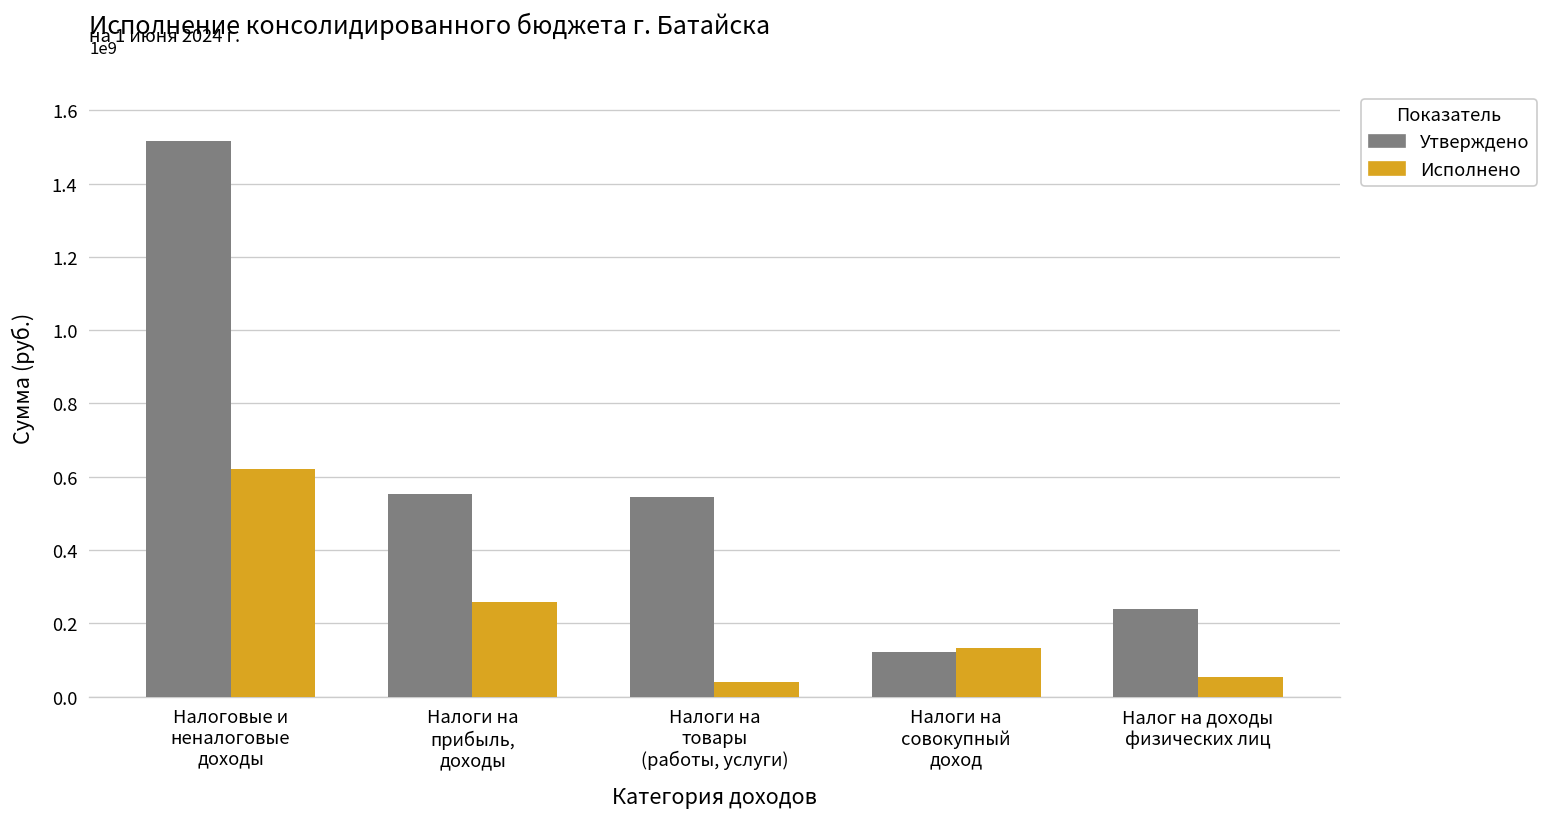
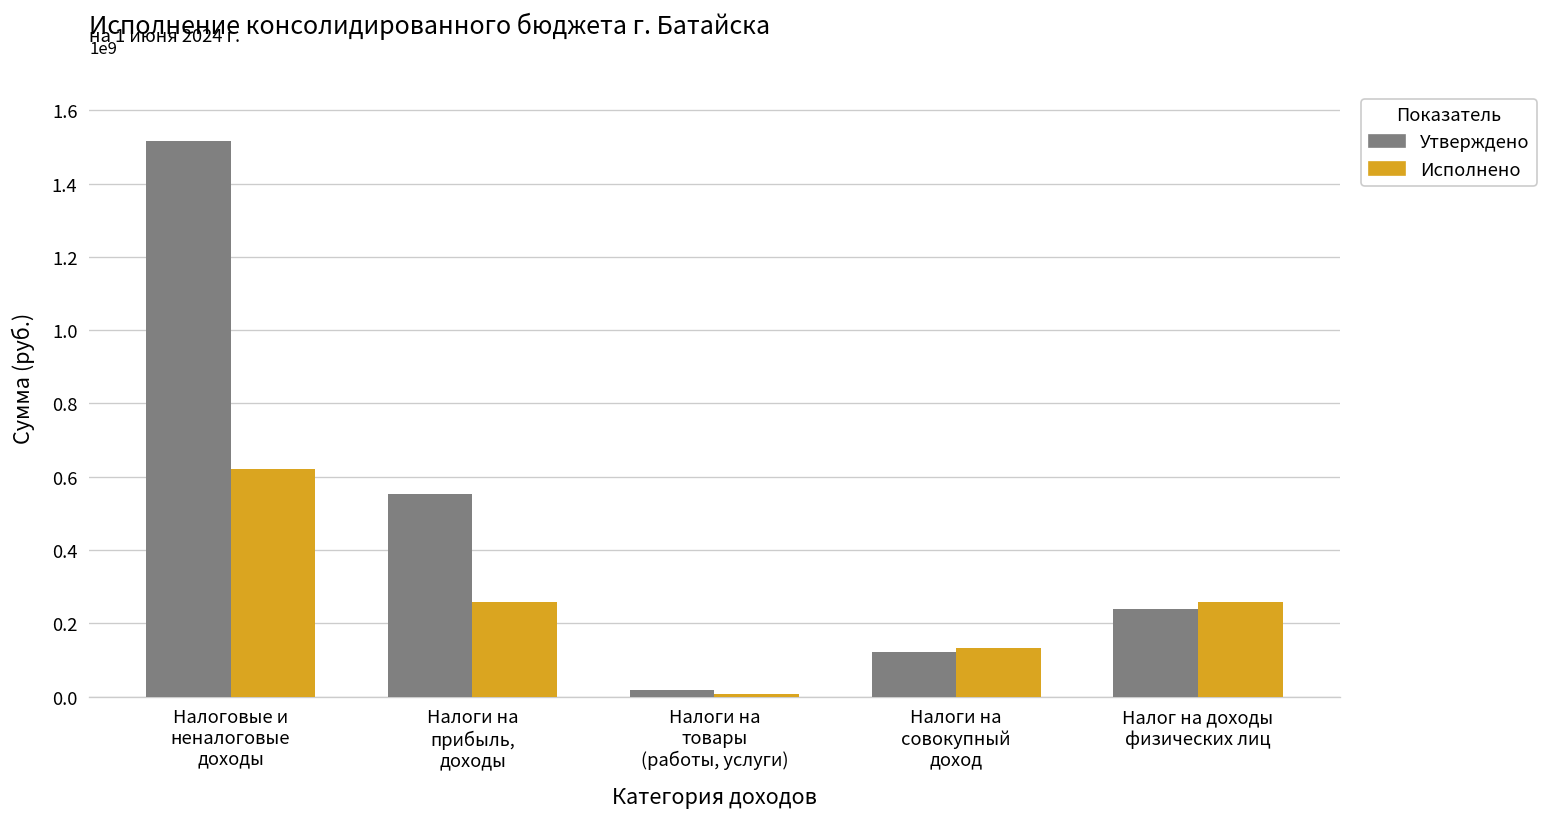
Утверждено, Налоги на товары (работы, услуги): 540000000 -> 20000000
Исполнено, Налоги на товары (работы, услуги): 40000000 -> 10000000
Исполнено, Налог на доходы физических лиц: 50000000 -> 260000000
